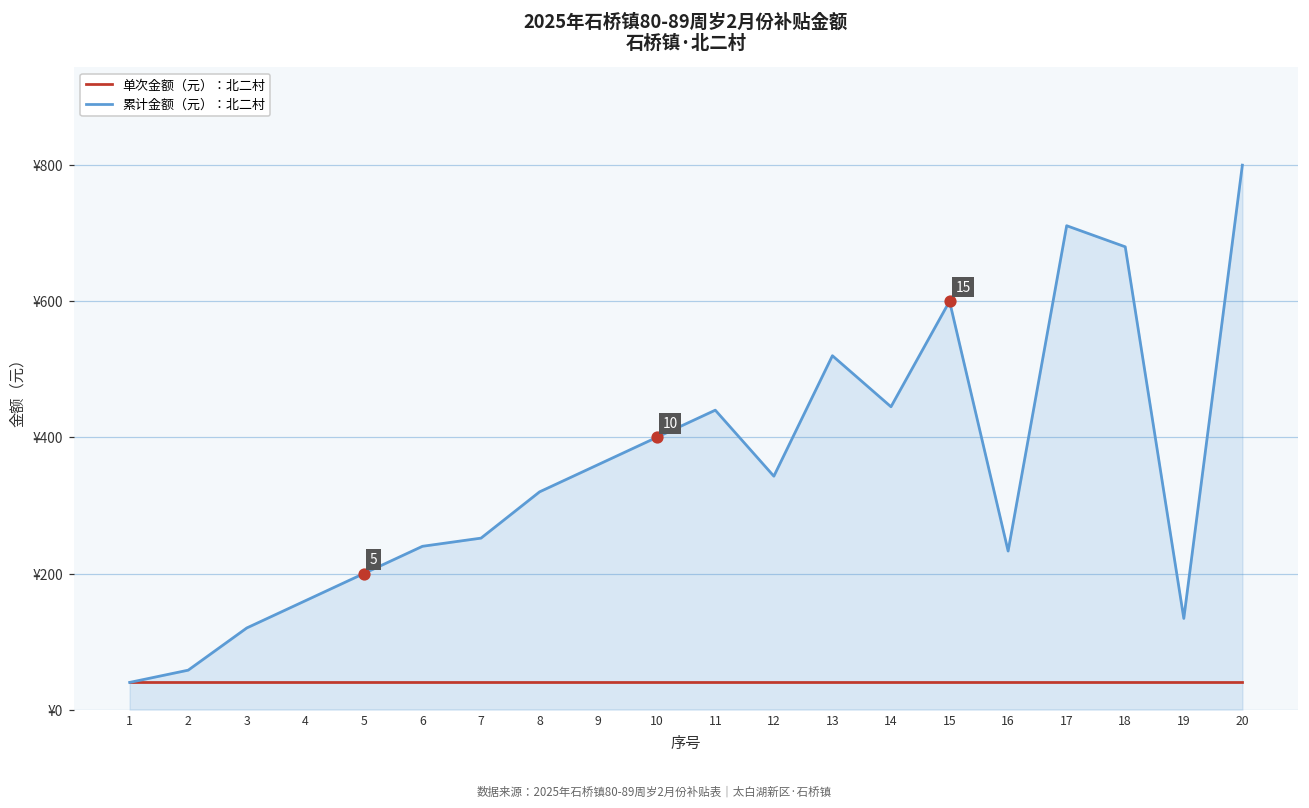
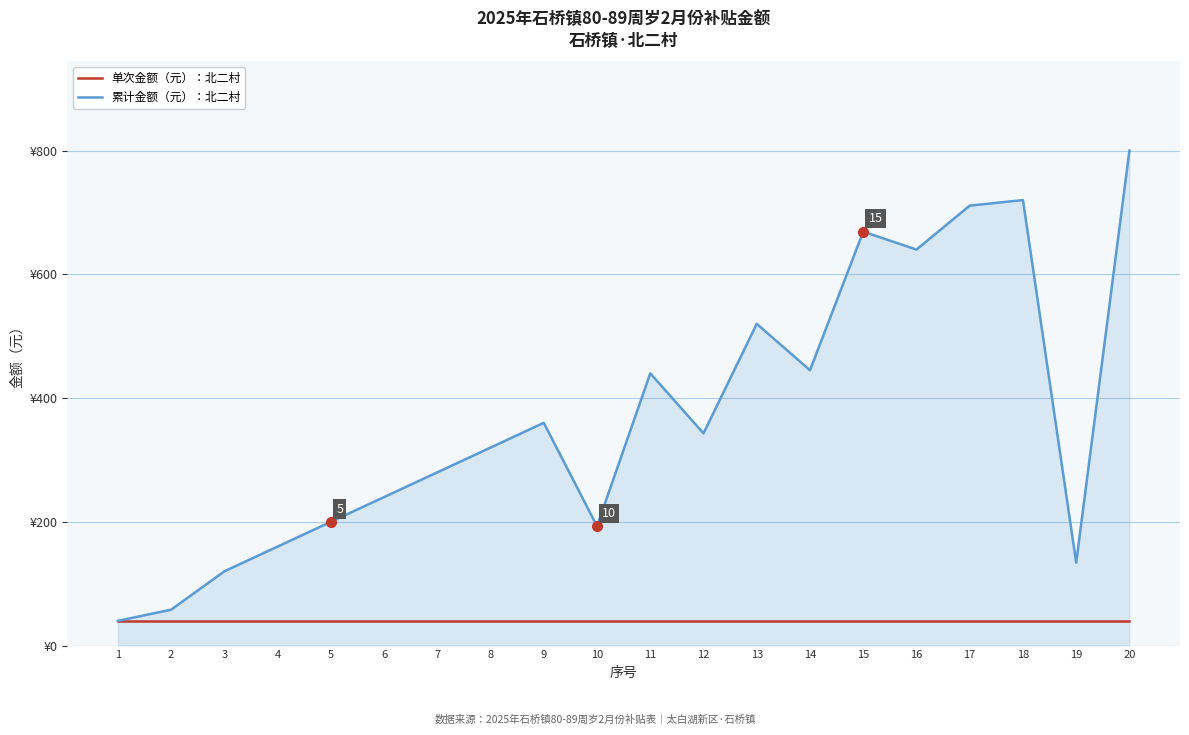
累计金额（元）：北二村, 7: ¥250 -> ¥280
累计金额（元）：北二村, 10: ¥400 -> ¥190
累计金额（元）：北二村, 15: ¥600 -> ¥670
累计金额（元）：北二村, 16: ¥230 -> ¥640
累计金额（元）：北二村, 18: ¥680 -> ¥720
